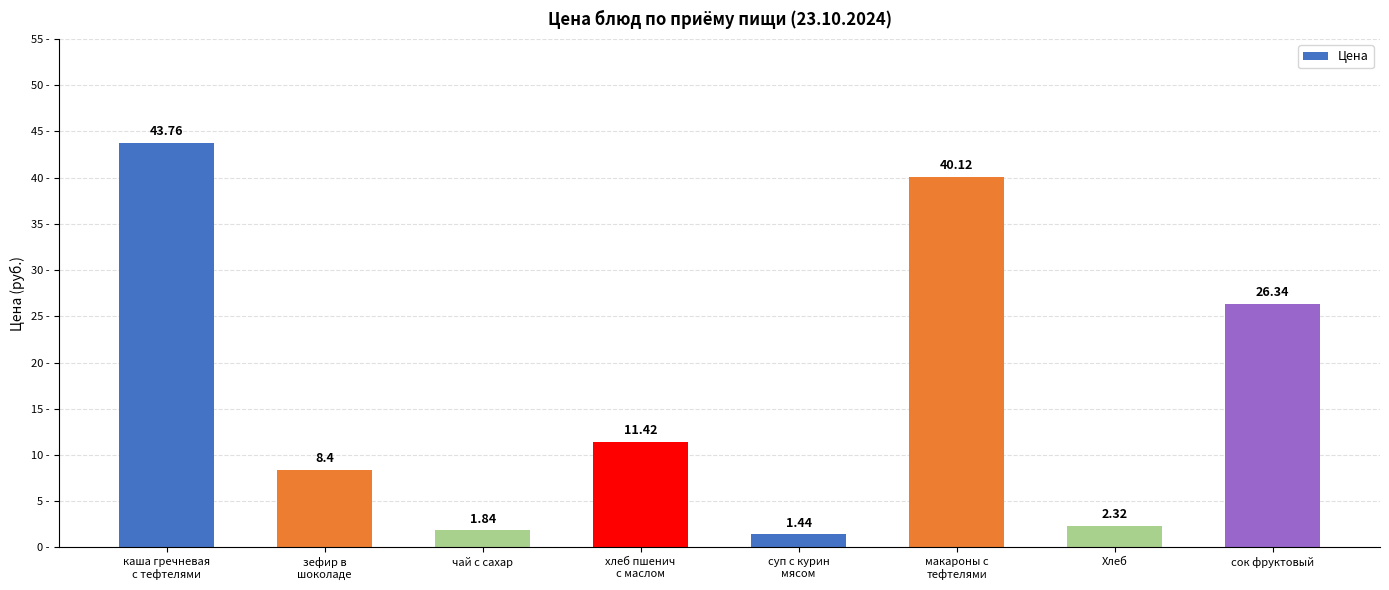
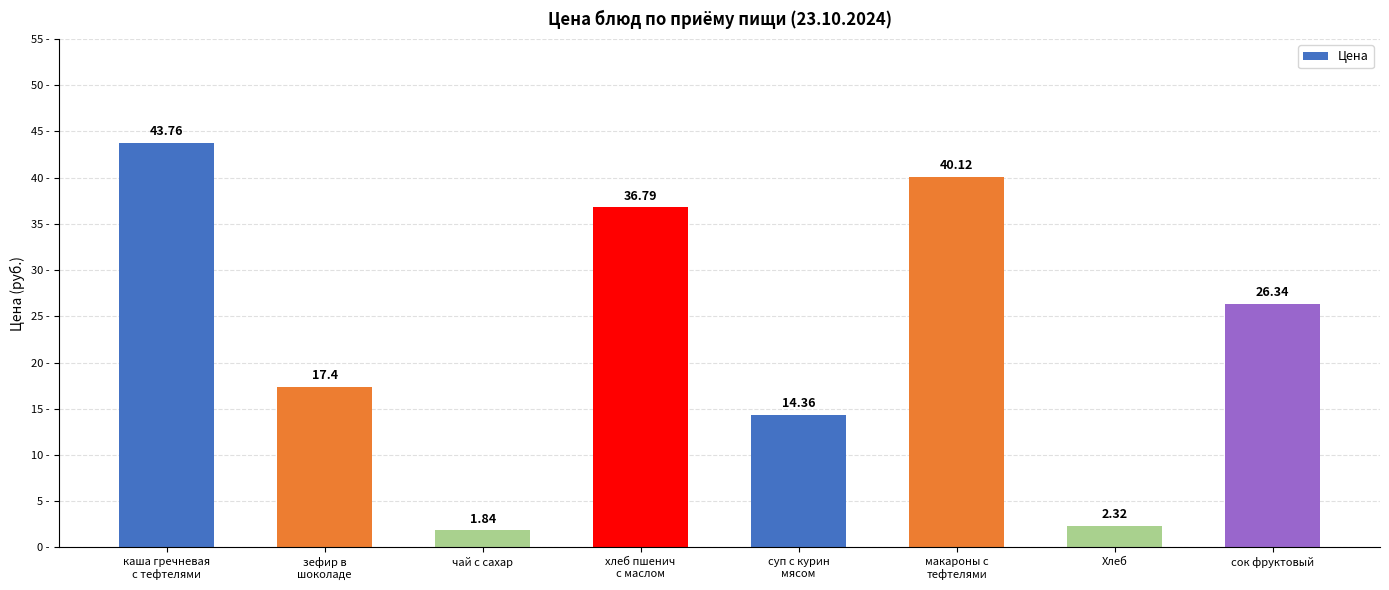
зефир в шоколаде: 8.4 -> 17.4
хлеб пшенич с маслом: 11.42 -> 36.79
суп с курин мясом: 1.44 -> 14.36
